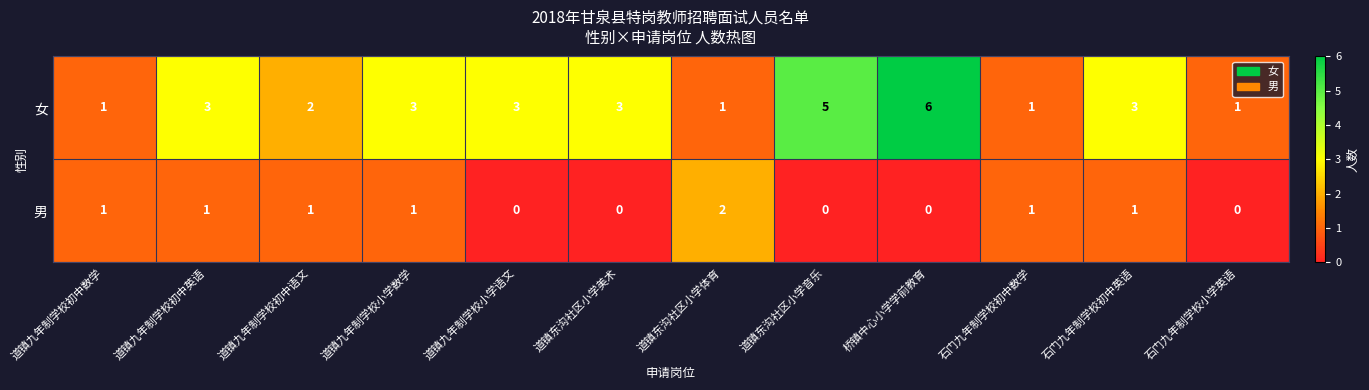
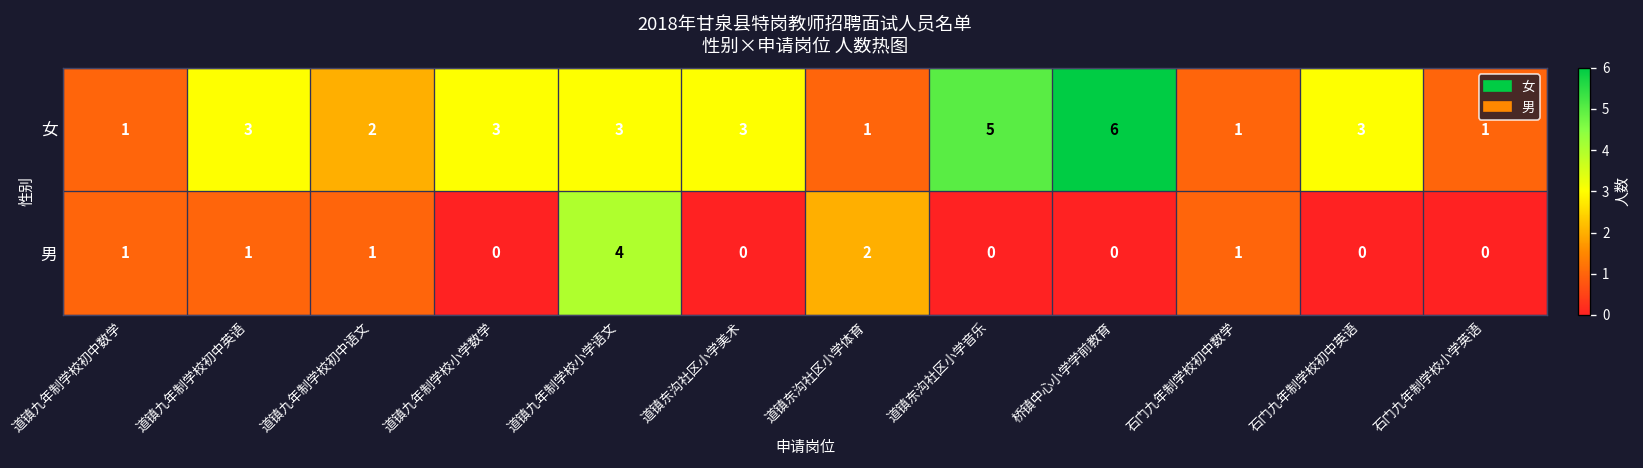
男, 道镇九年制学校小学数学: 1 -> 0
男, 道镇九年制学校小学语文: 0 -> 4
男, 石门九年制学校初中英语: 1 -> 0
